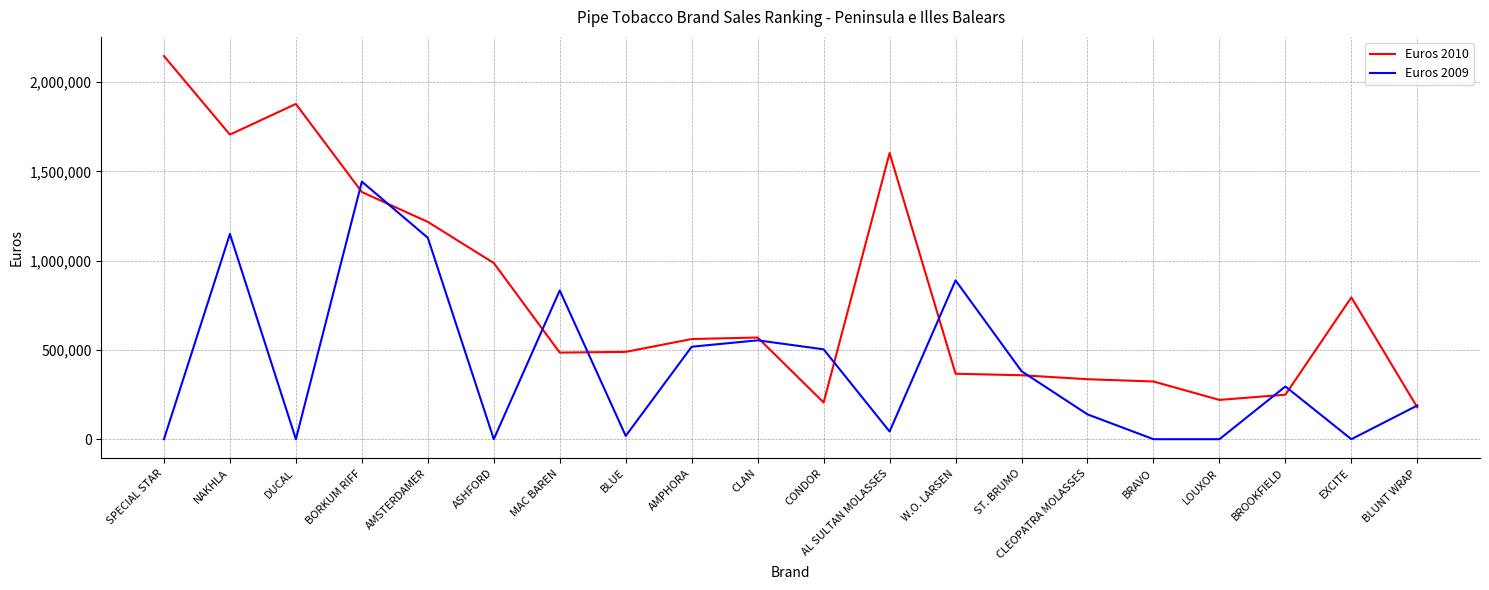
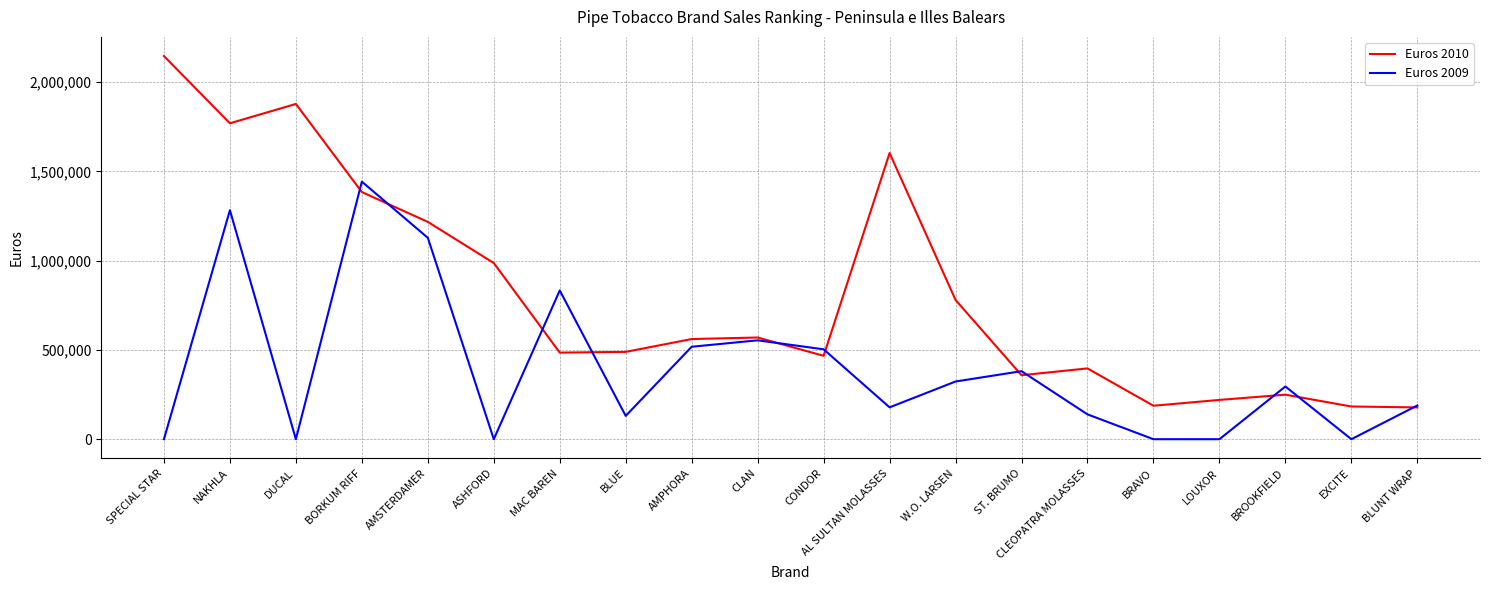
Euros 2010, NAKHLA: 1,710,000 -> 1,770,000
Euros 2009, NAKHLA: 1,150,000 -> 1,280,000
Euros 2009, BLUE: 20,000 -> 130,000
Euros 2010, CONDOR: 210,000 -> 470,000
Euros 2009, AL SULTAN MOLASSES: 40,000 -> 180,000
Euros 2010, W.O. LARSEN: 370,000 -> 780,000
Euros 2009, W.O. LARSEN: 890,000 -> 320,000
Euros 2010, CLEOPATRA MOLASSES: 340,000 -> 400,000
Euros 2010, BRAVO: 320,000 -> 190,000
Euros 2010, EXCITE: 790,000 -> 180,000
